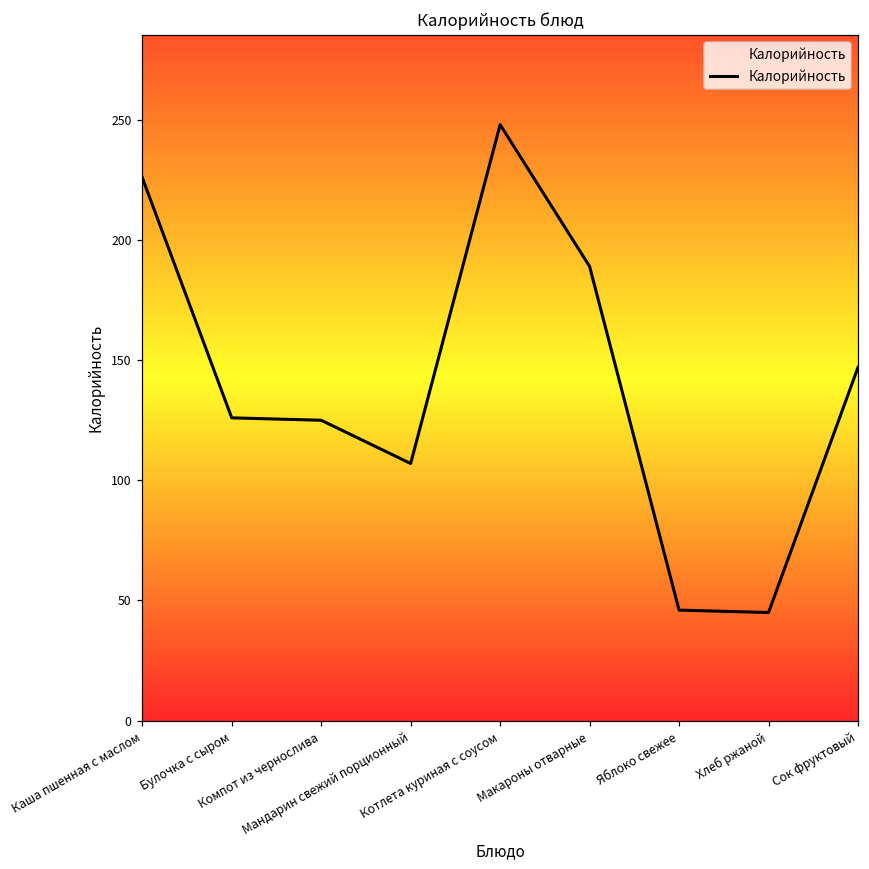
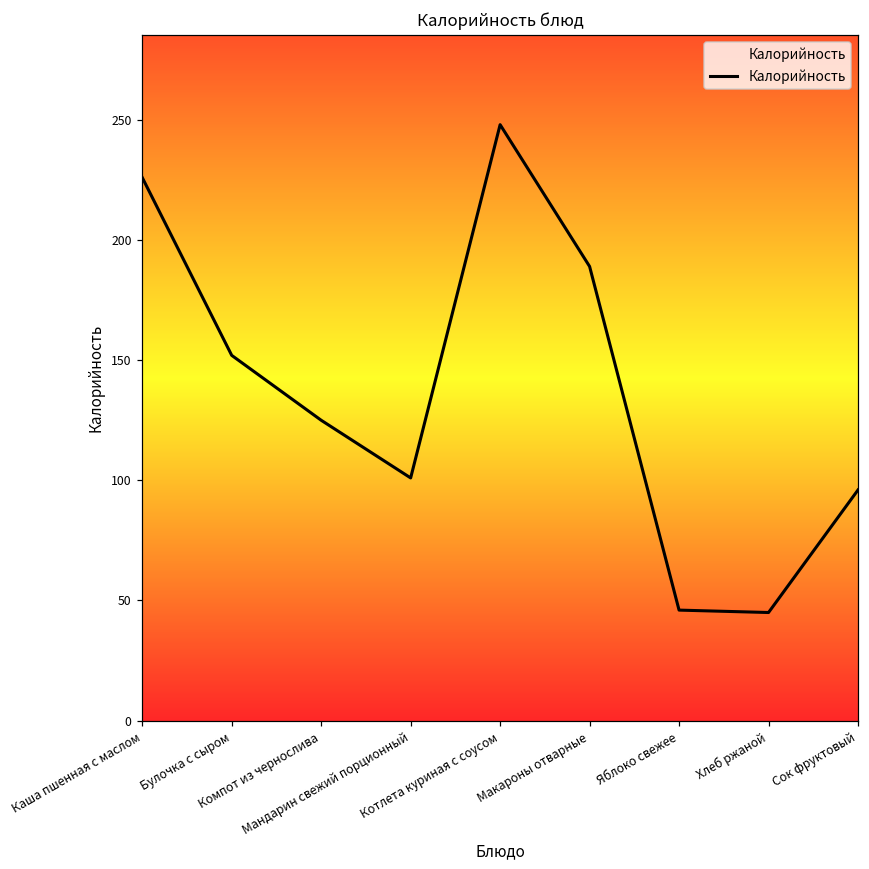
Булочка с сыром: 126 -> 152
Мандарин свежий порционный: 107 -> 101
Сок фруктовый: 147 -> 96
